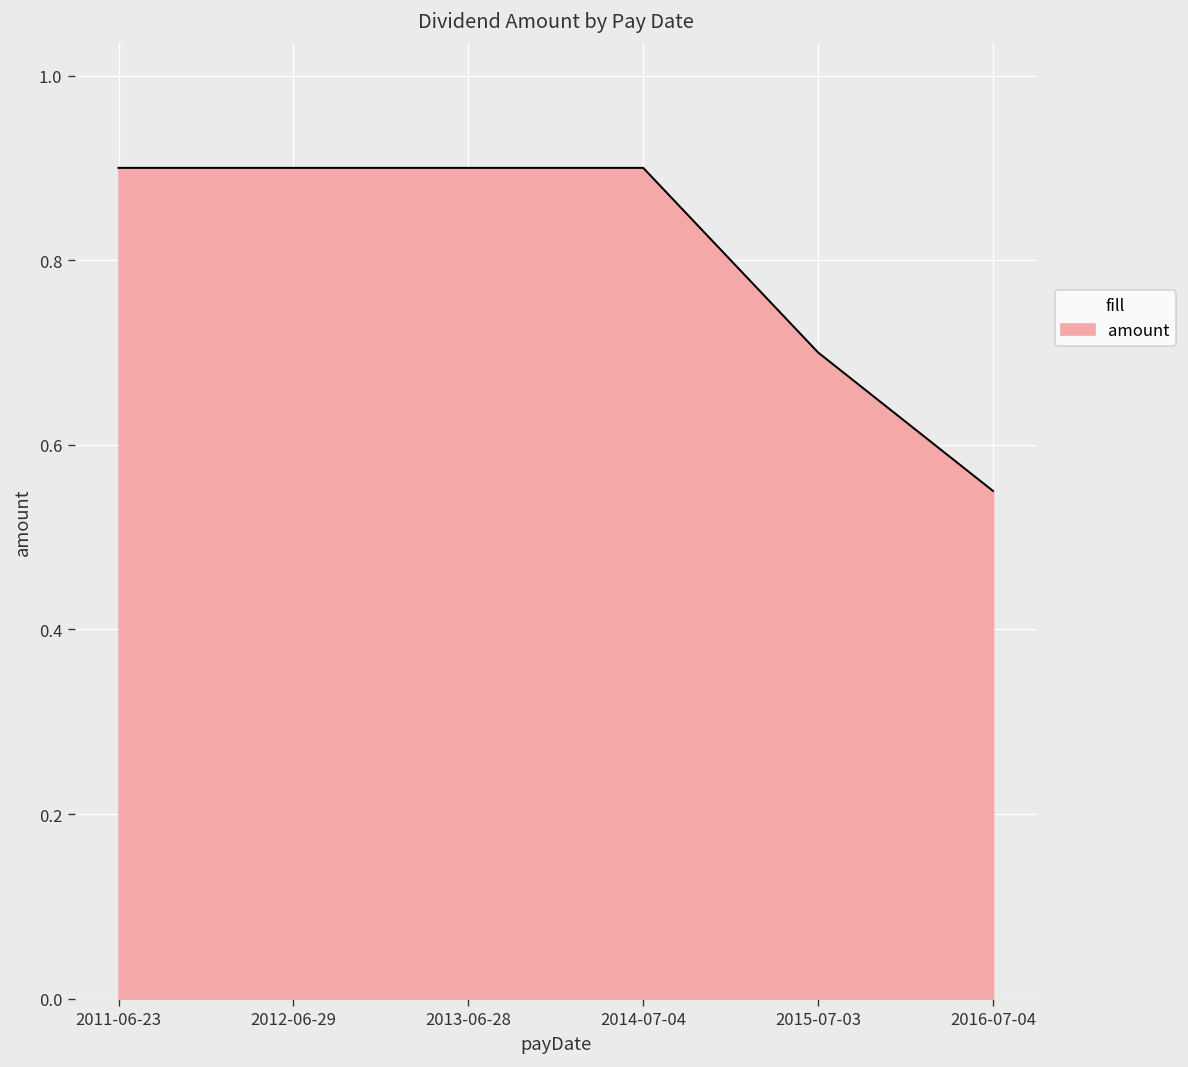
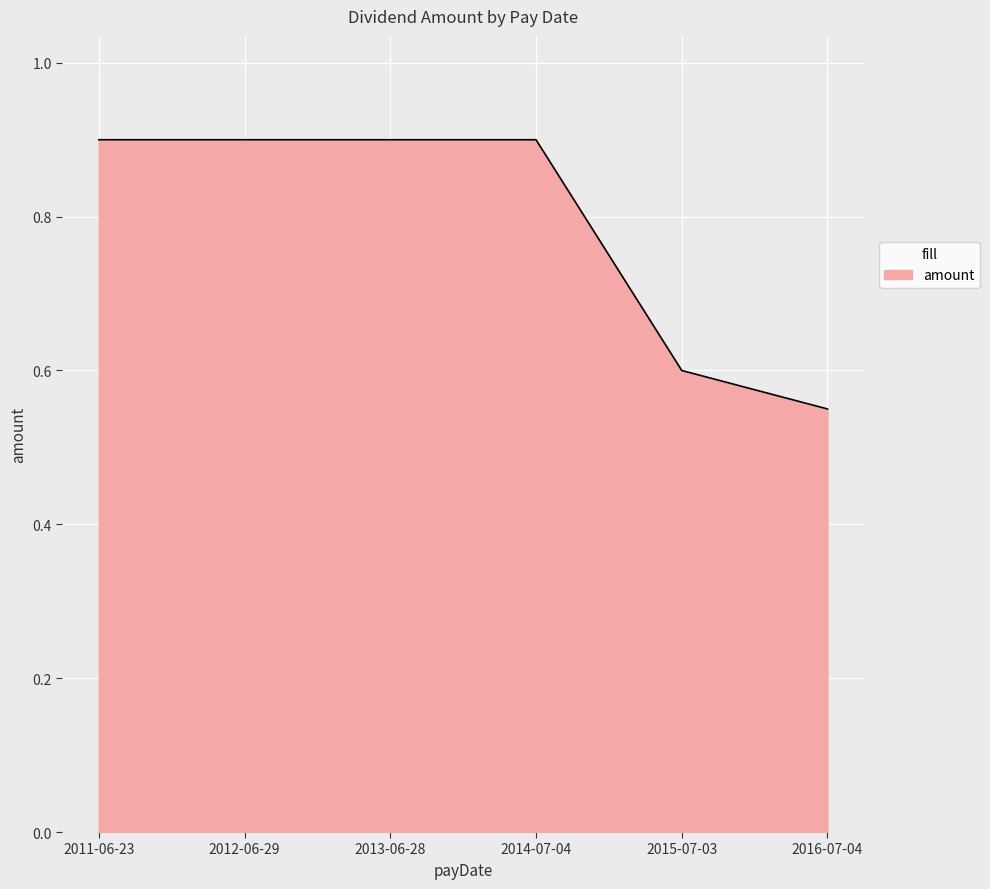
2015-07-03: 0.7 -> 0.6
